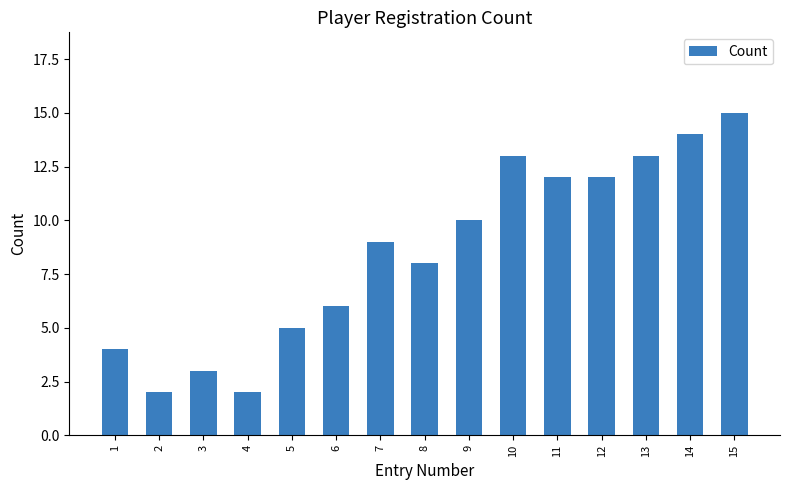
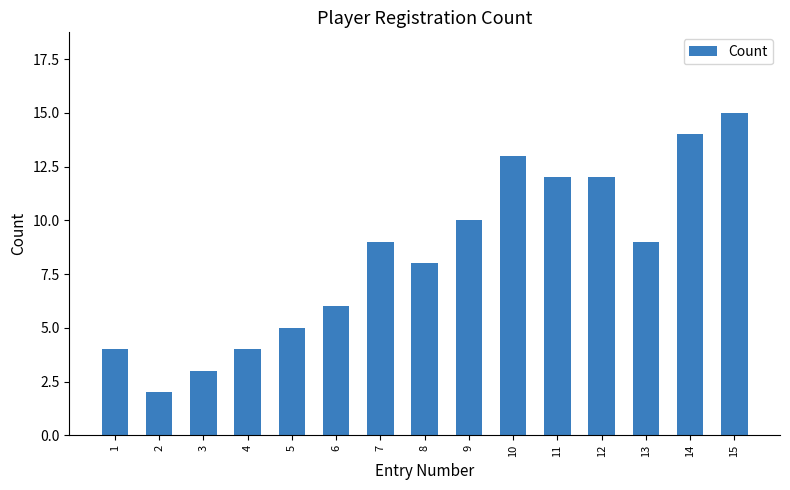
4: 2 -> 4
13: 13 -> 9
